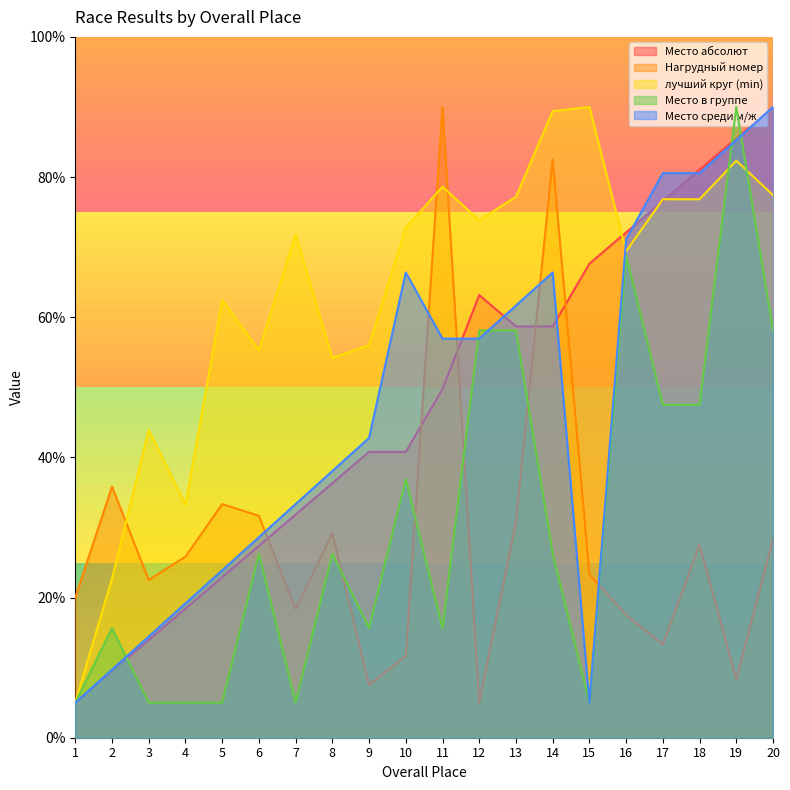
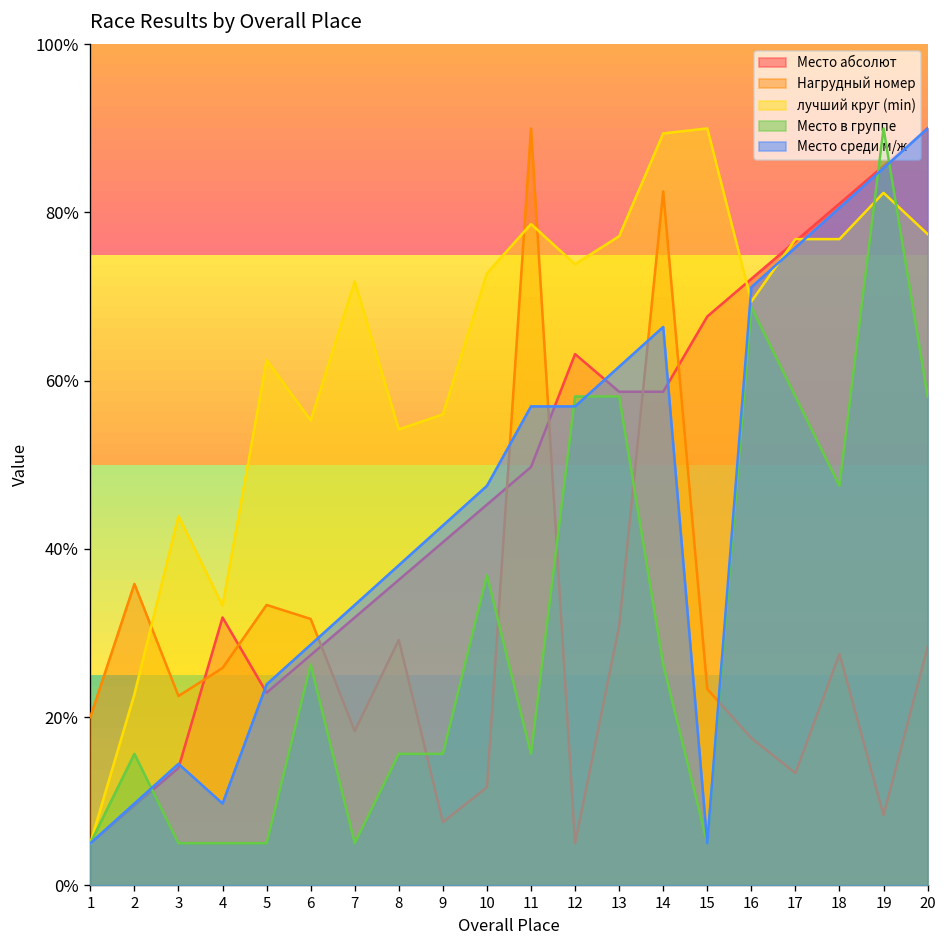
Место абсолют, 4: 18% -> 32%
Место среди м/ж, 4: 19% -> 10%
Место в группе, 8: 26% -> 16%
Место абсолют, 10: 41% -> 45%
Место среди м/ж, 10: 66% -> 48%
Место в группе, 17: 48% -> 58%
Место среди м/ж, 17: 81% -> 76%
